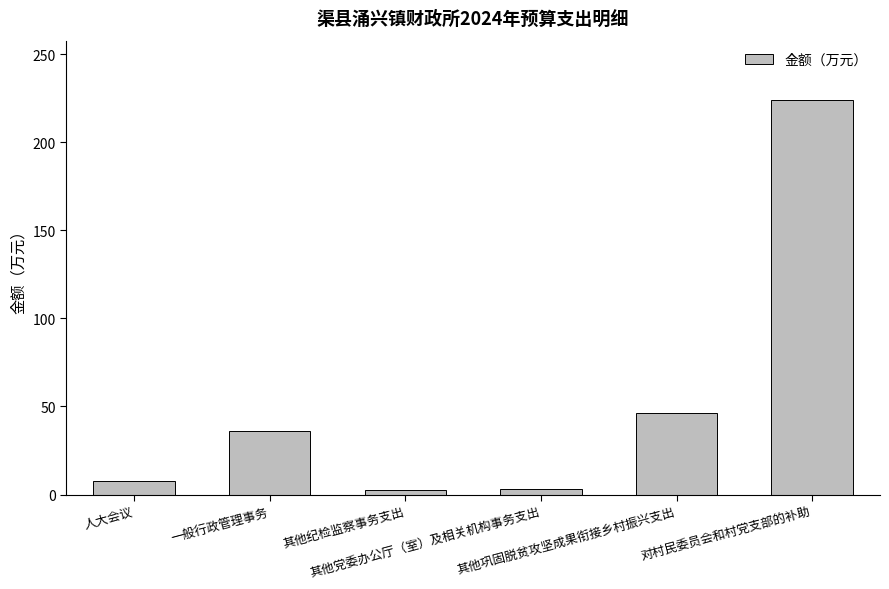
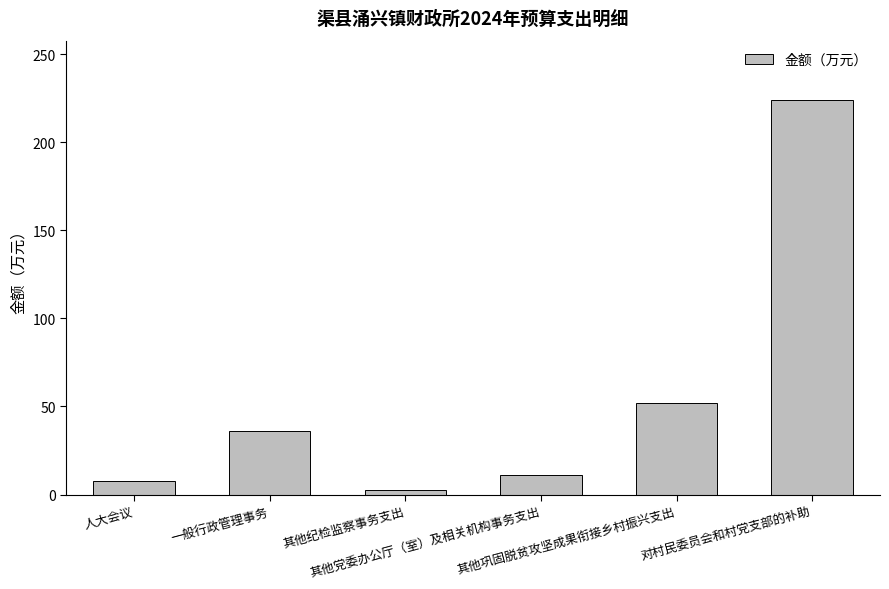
其他党委办公厅（室）及相关机构事务支出: 3 -> 11
其他巩固脱贫攻坚成果衔接乡村振兴支出: 46 -> 52
